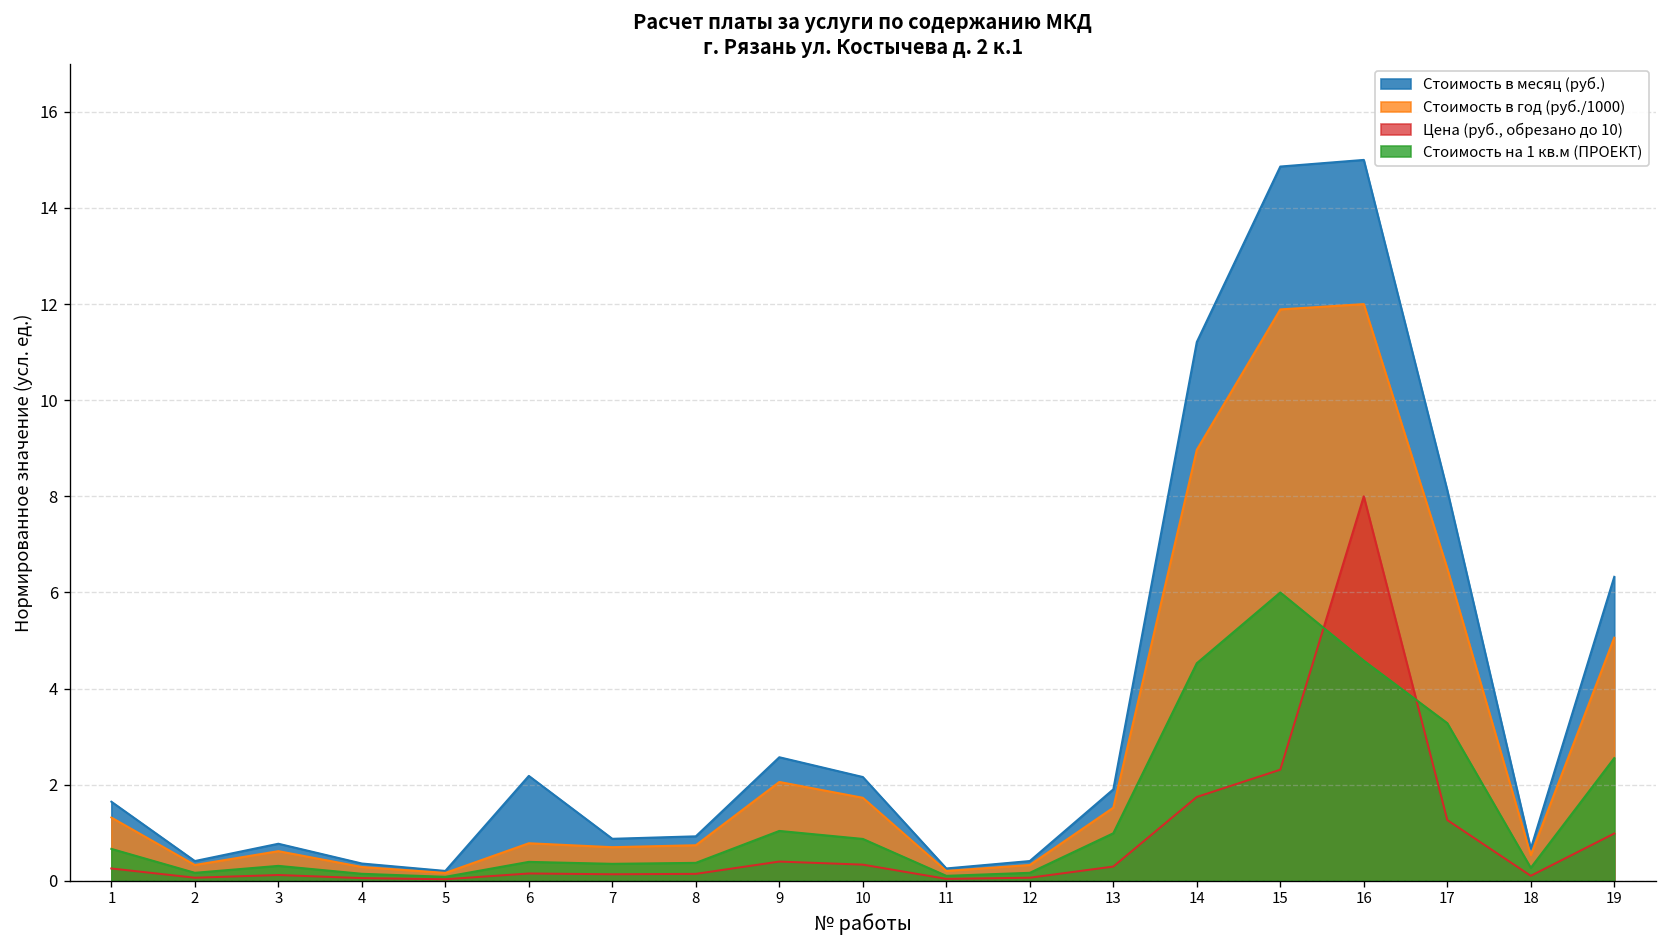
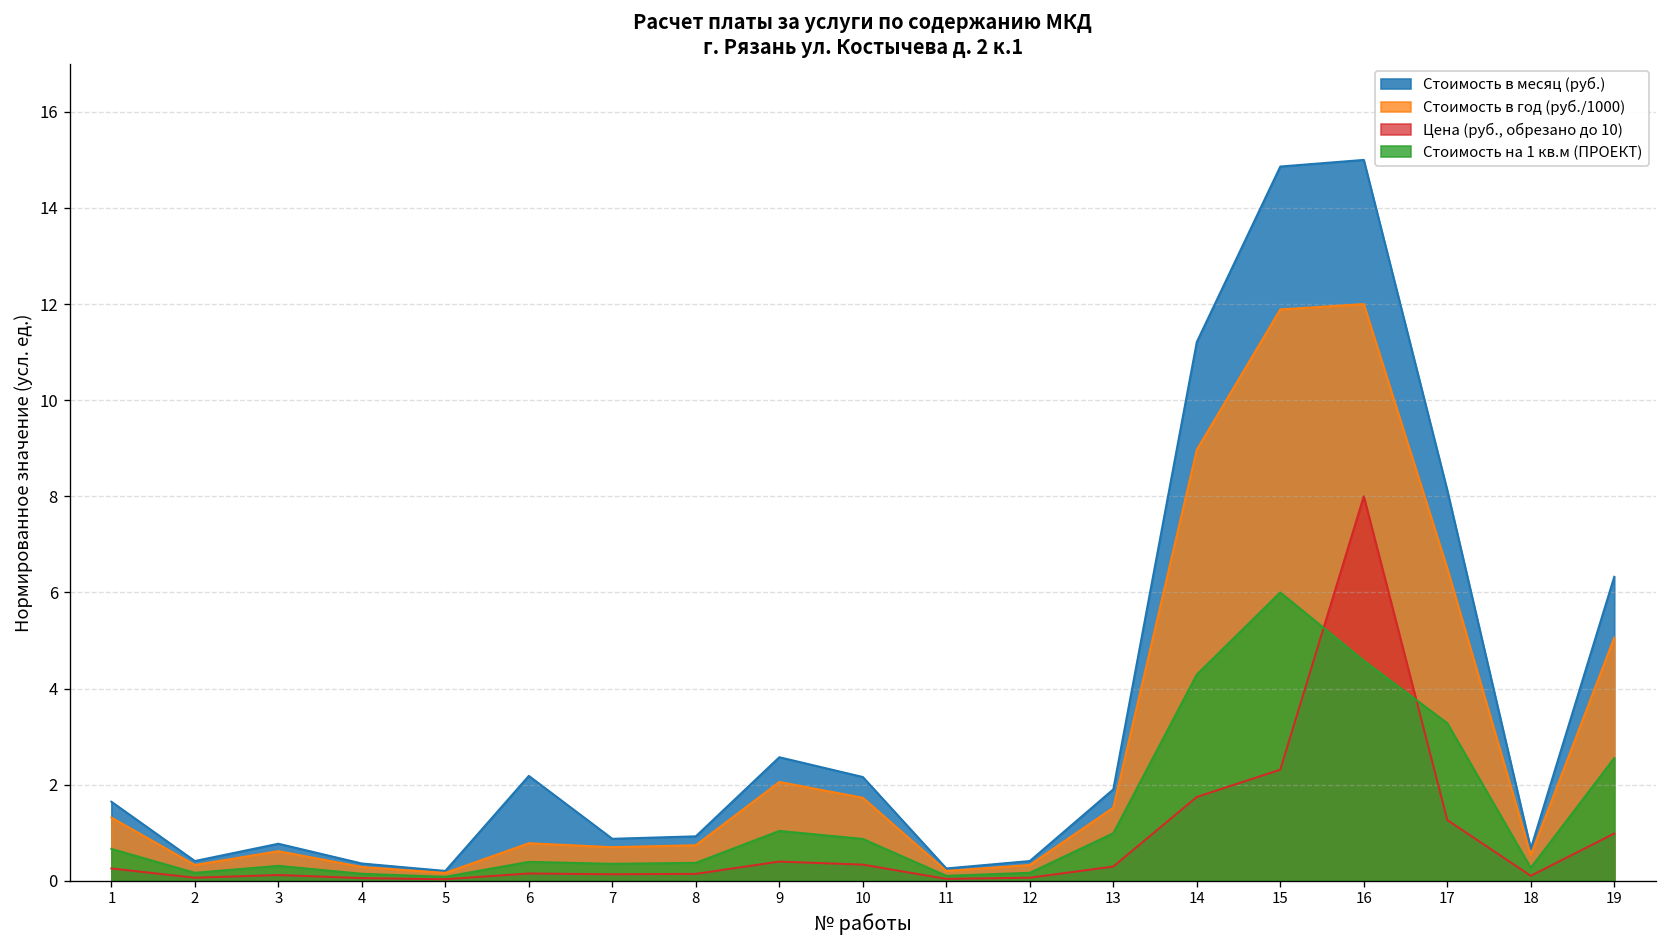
Стоимость на 1 кв.м (ПРОЕКТ), 14: 4.5 -> 4.3
